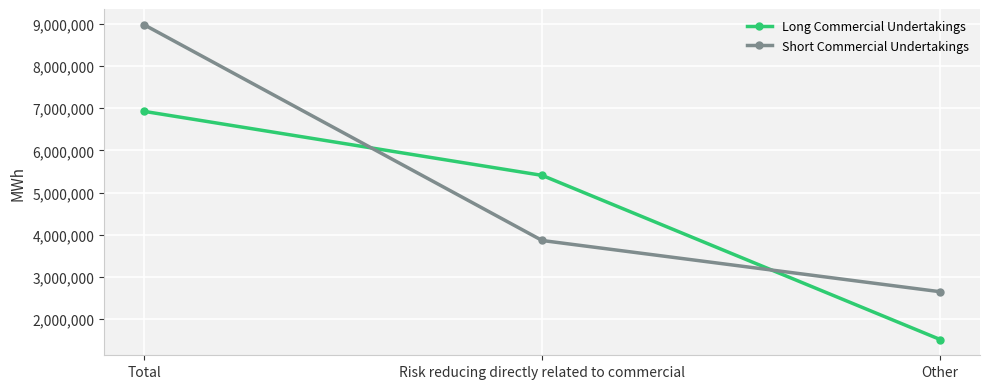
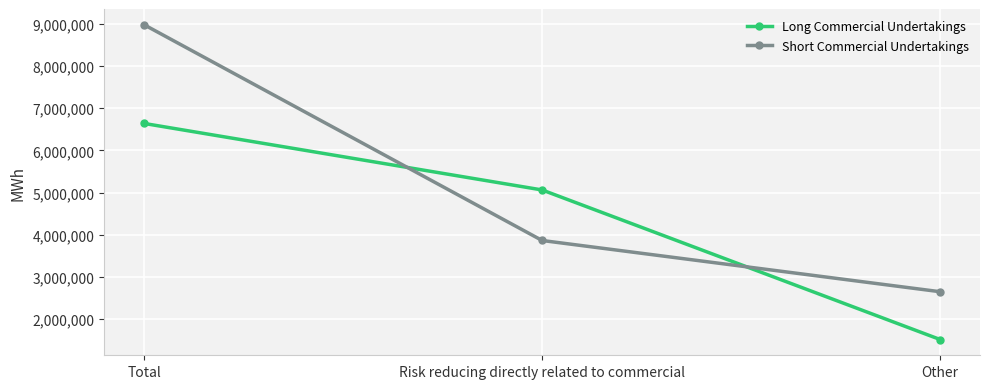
Long Commercial Undertakings, Total: 6,900,000 -> 6,600,000
Long Commercial Undertakings, Risk reducing directly related to commercial: 5,400,000 -> 5,100,000
